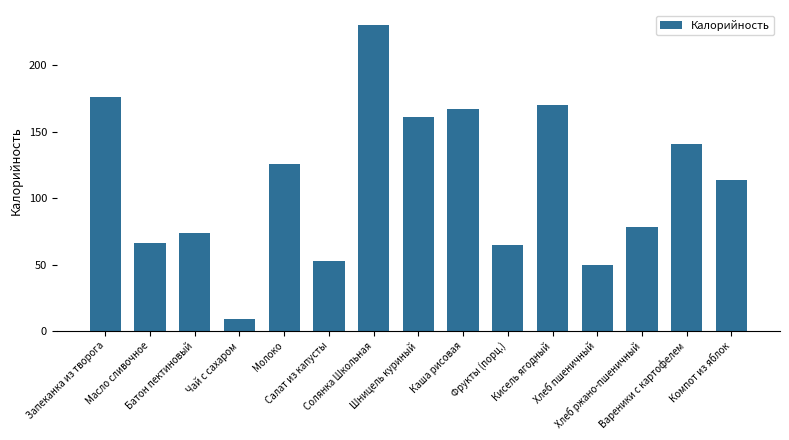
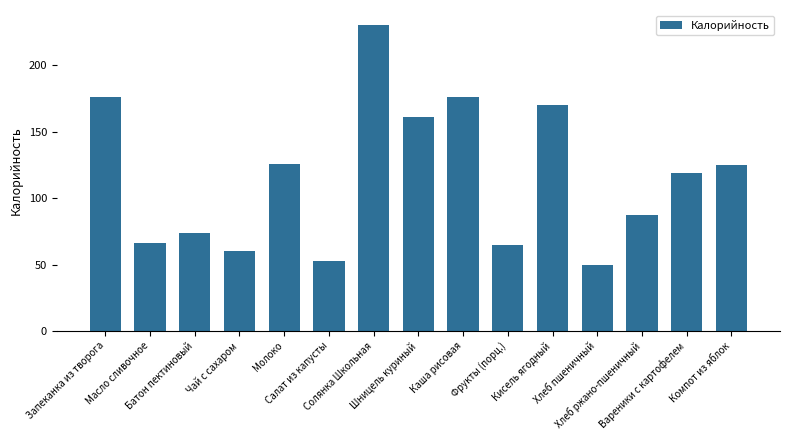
Чай с сахаром: 9 -> 60
Каша рисовая: 167 -> 176
Хлеб ржано-пшеничный: 78 -> 88
Вареники с картофелем: 141 -> 119
Компот из яблок: 114 -> 125
